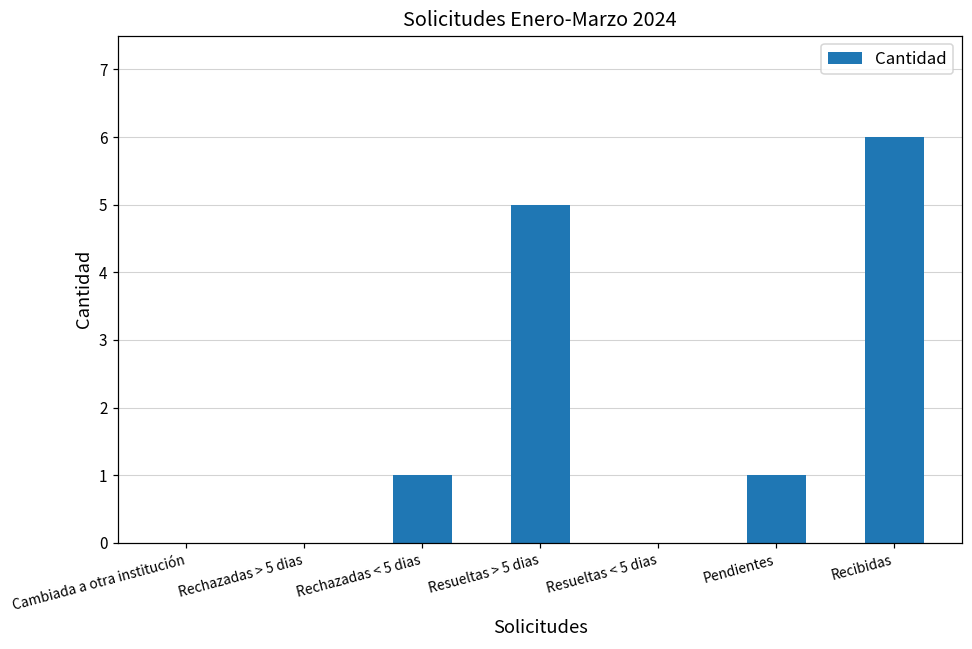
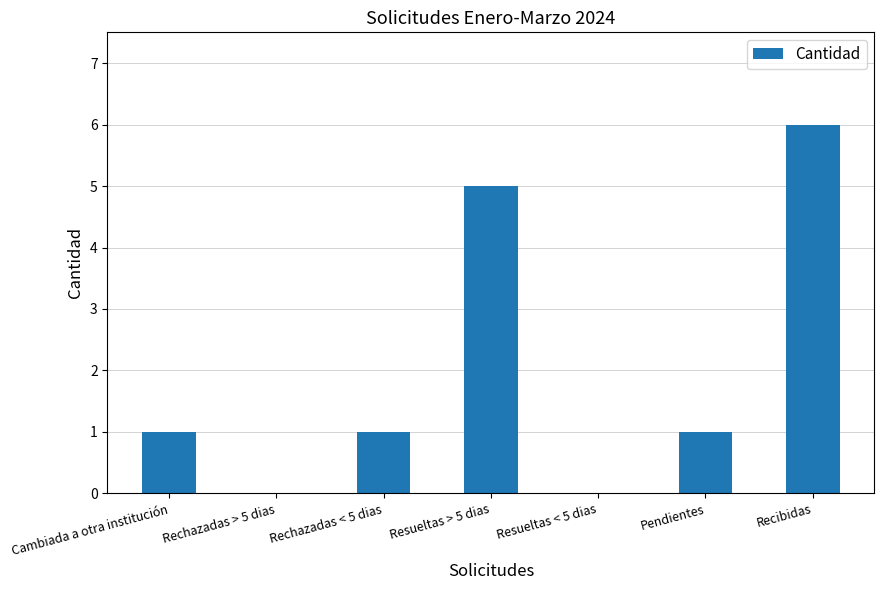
Cambiada a otra institución: 0 -> 1
